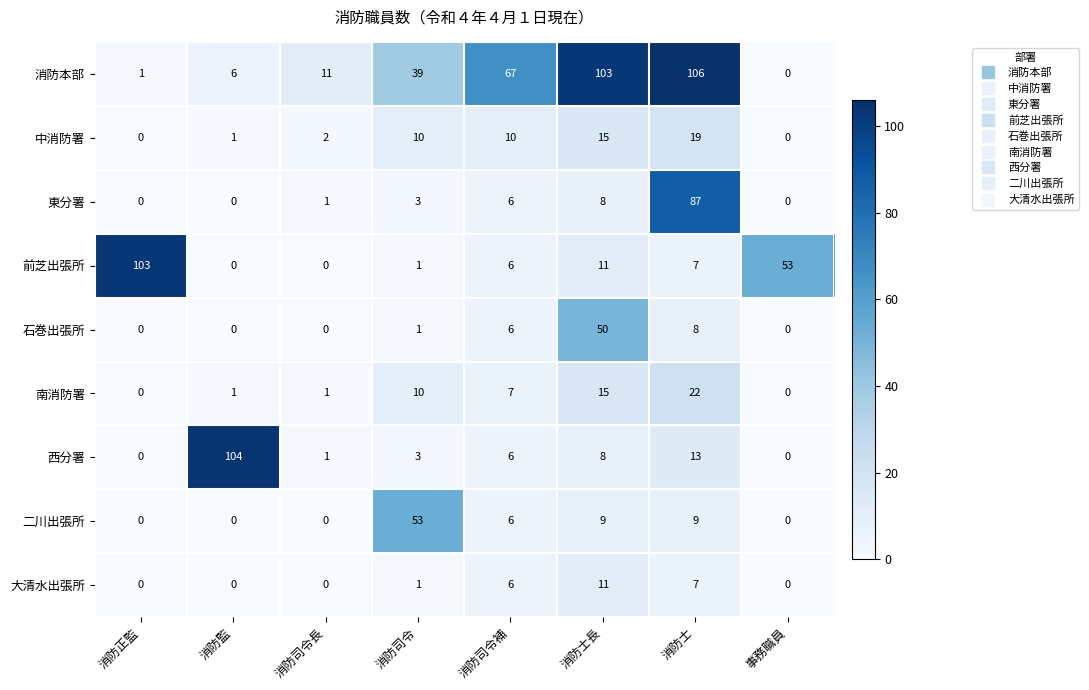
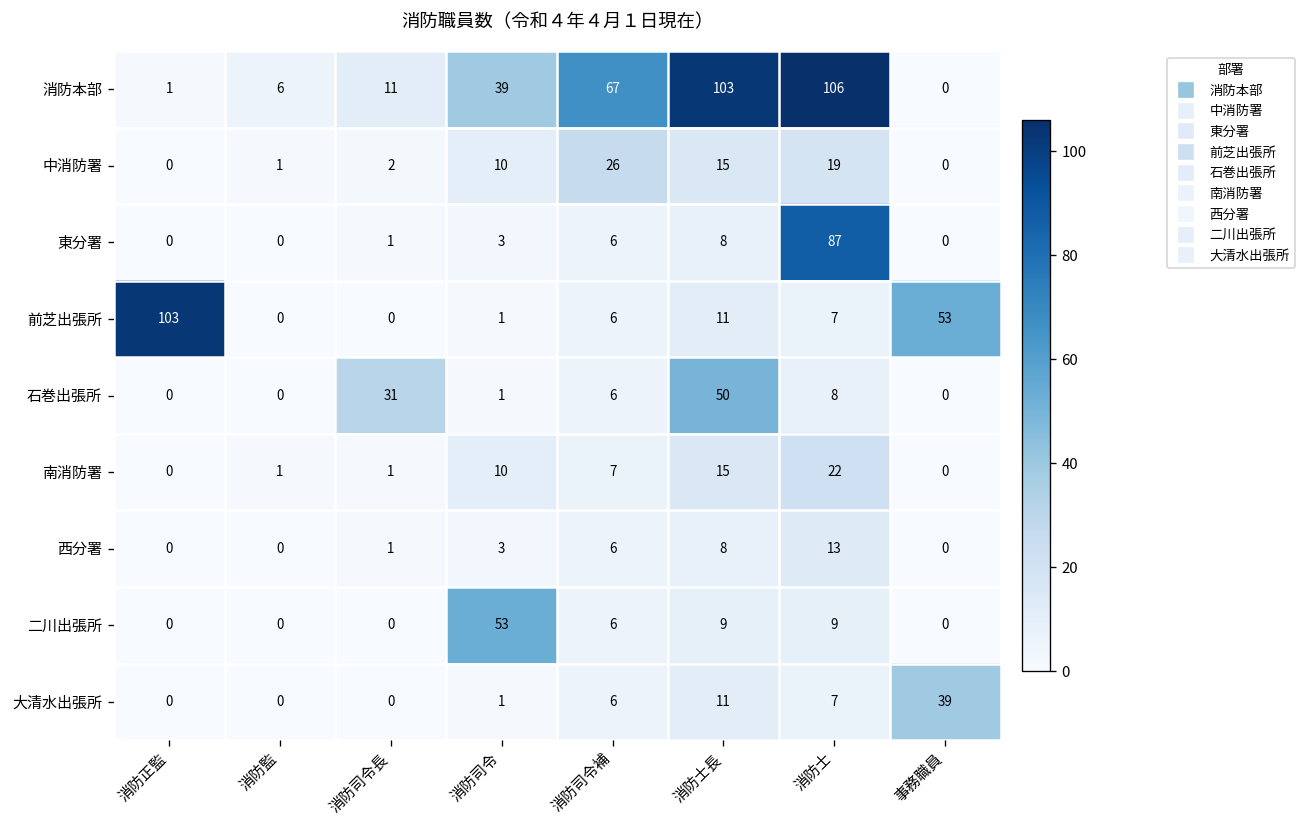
中消防署, 消防司令補: 10 -> 26
石巻出張所, 消防司令長: 0 -> 31
西分署, 消防監: 104 -> 0
大清水出張所, 事務職員: 0 -> 39
